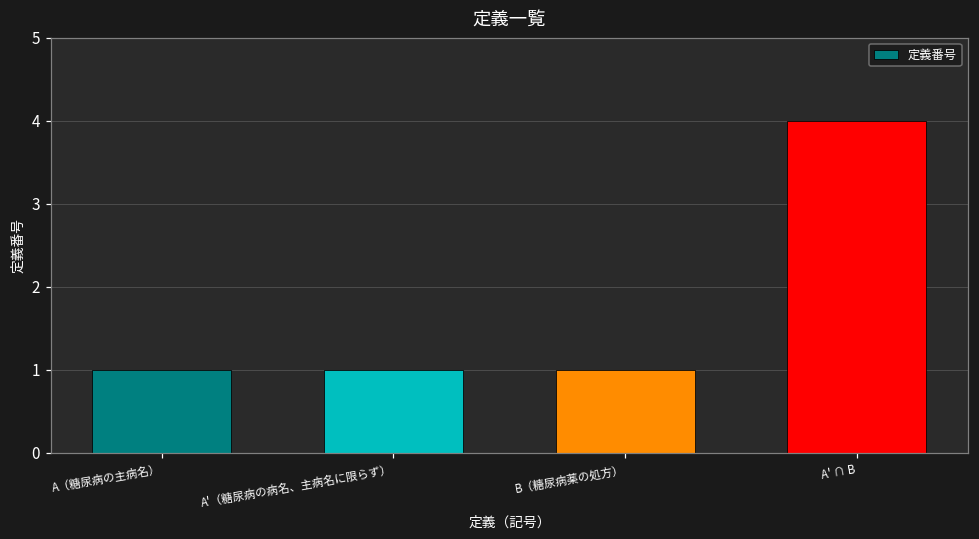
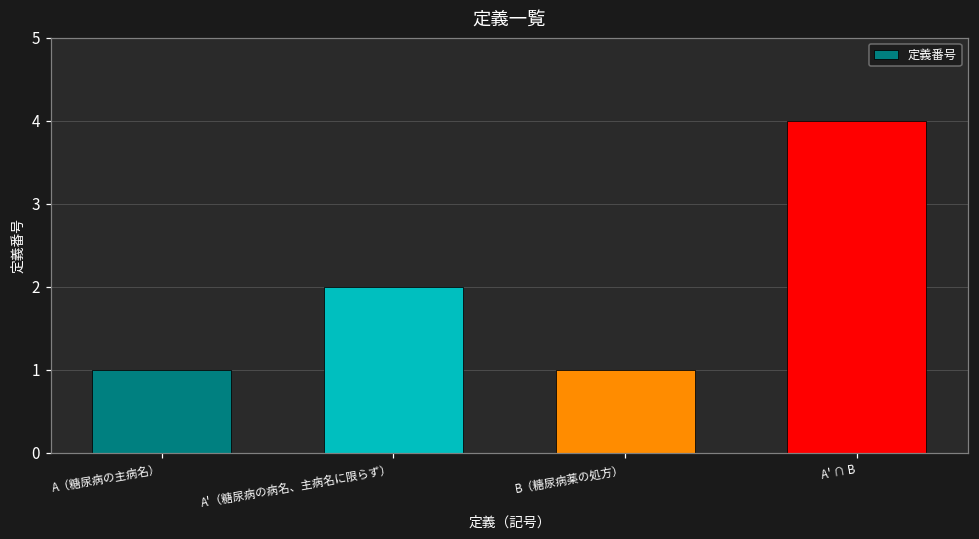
A'（糖尿病の病名、主病名に限らず）: 1 -> 2
